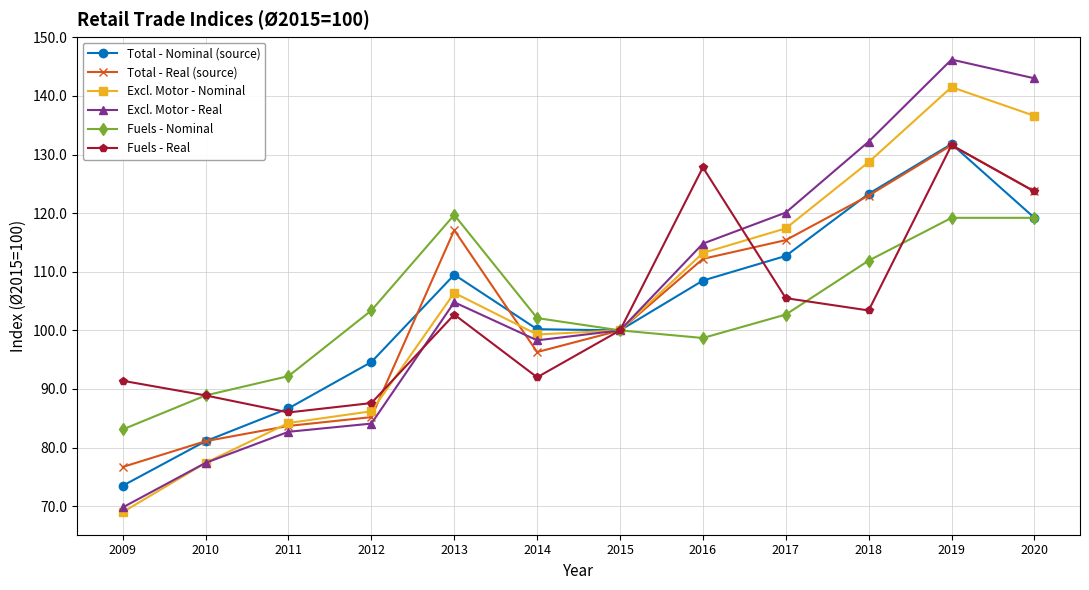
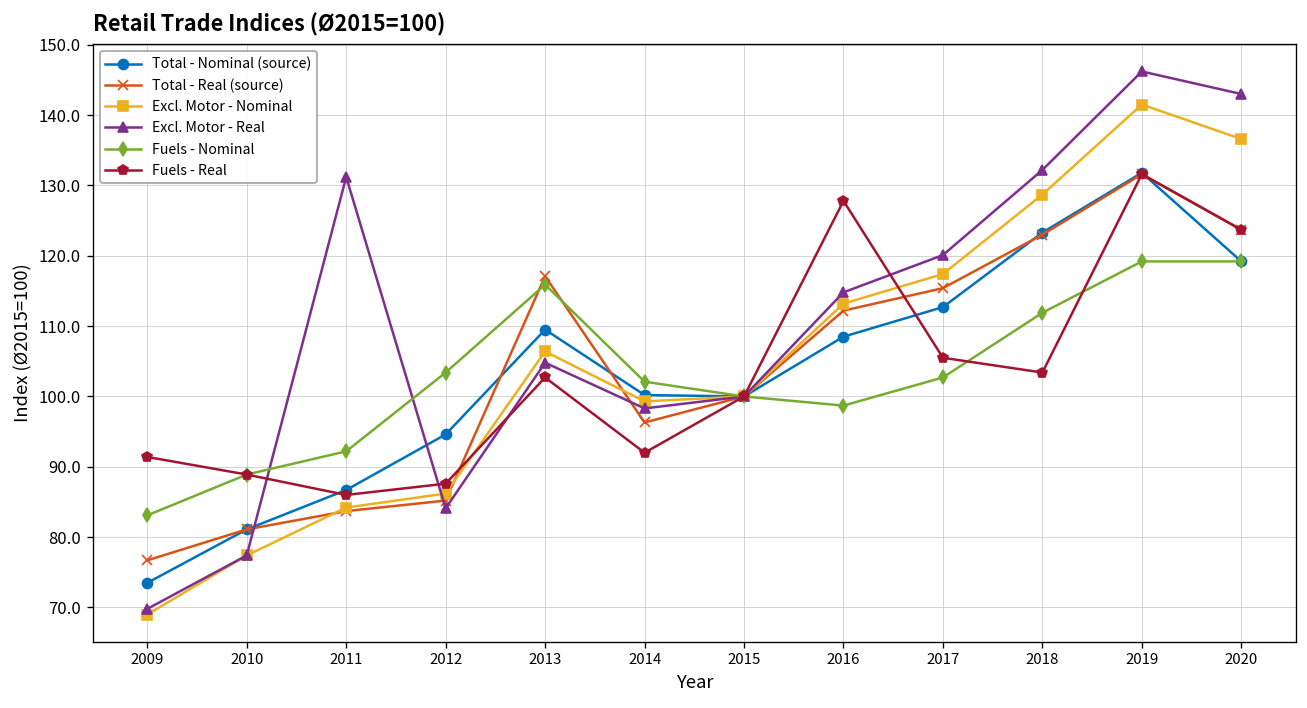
Excl. Motor - Real, 2011: 83 -> 131
Fuels - Nominal, 2013: 120 -> 116
